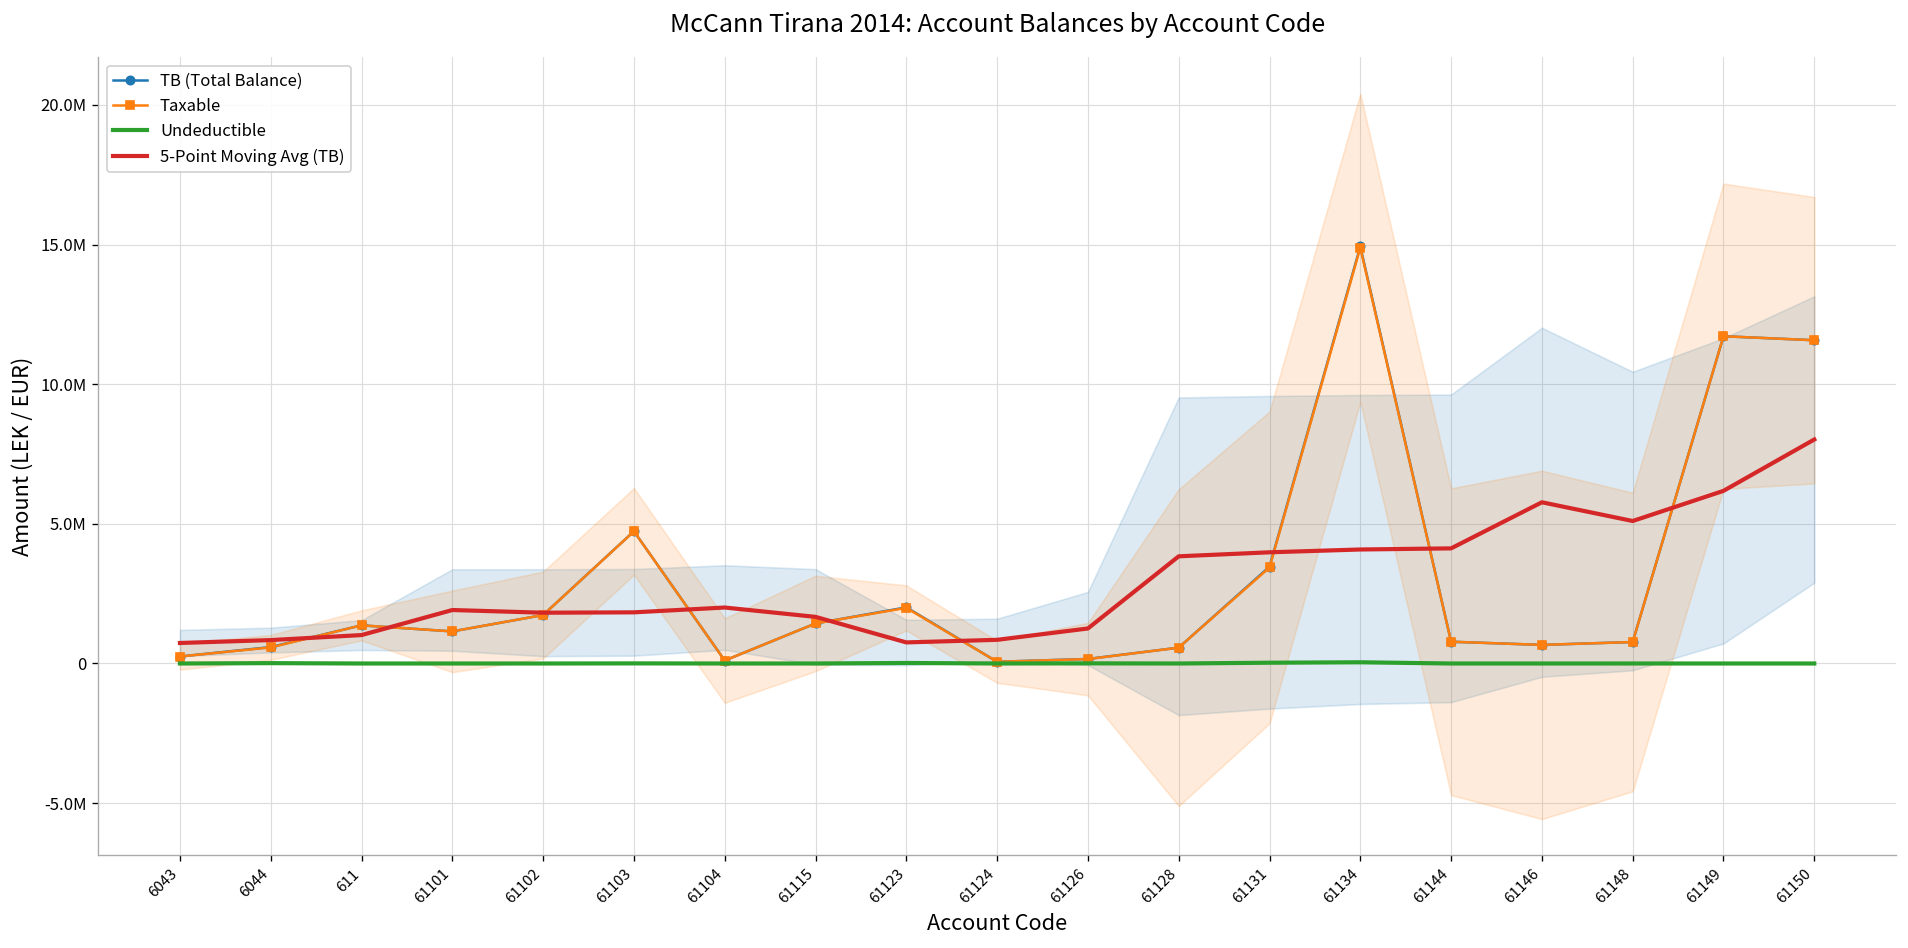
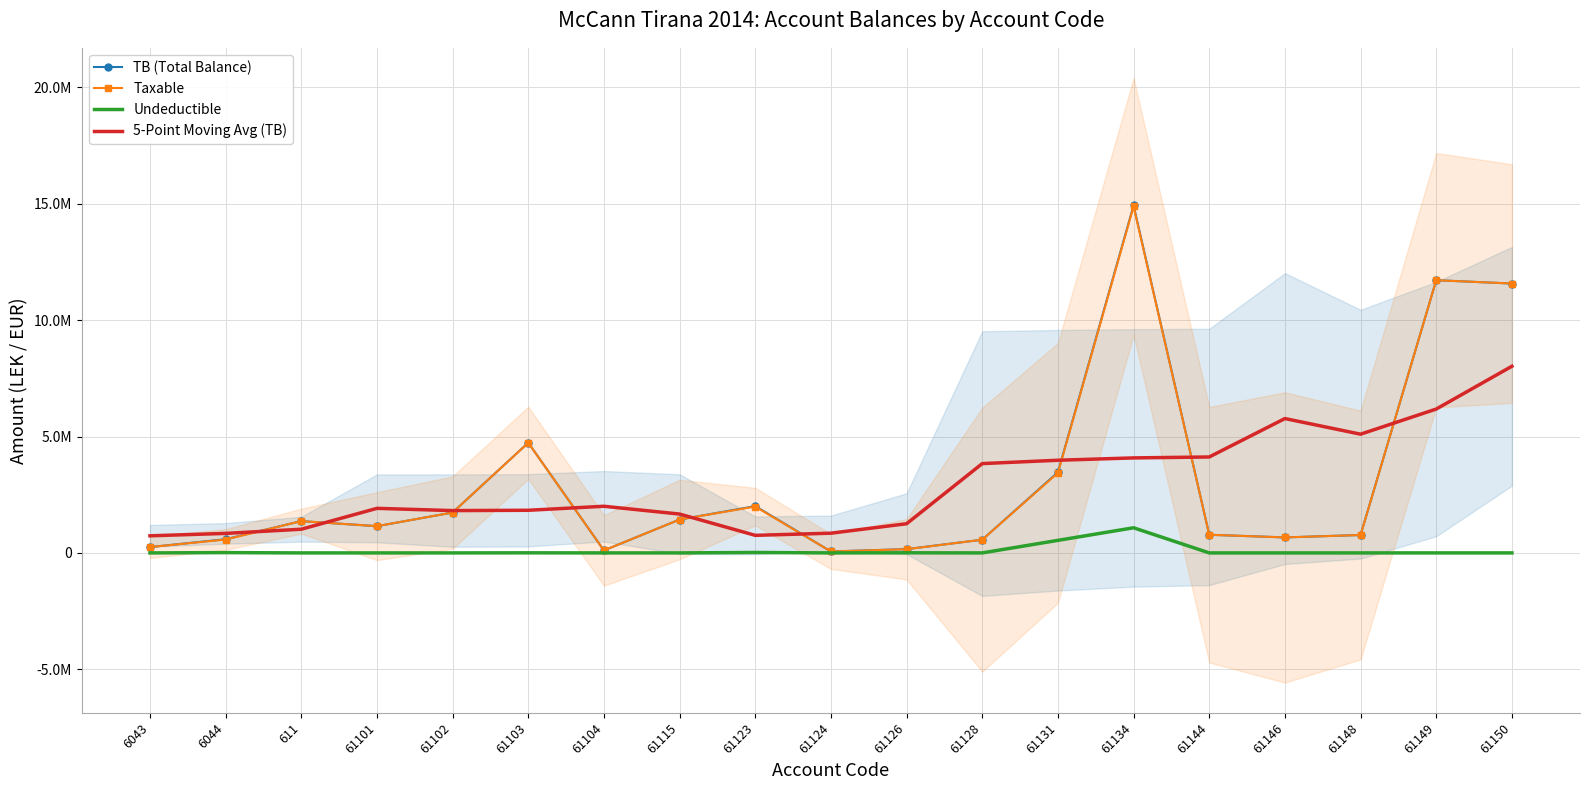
Undeductible, 61131: 0 -> 500000
Undeductible, 61134: 0 -> 1100000
